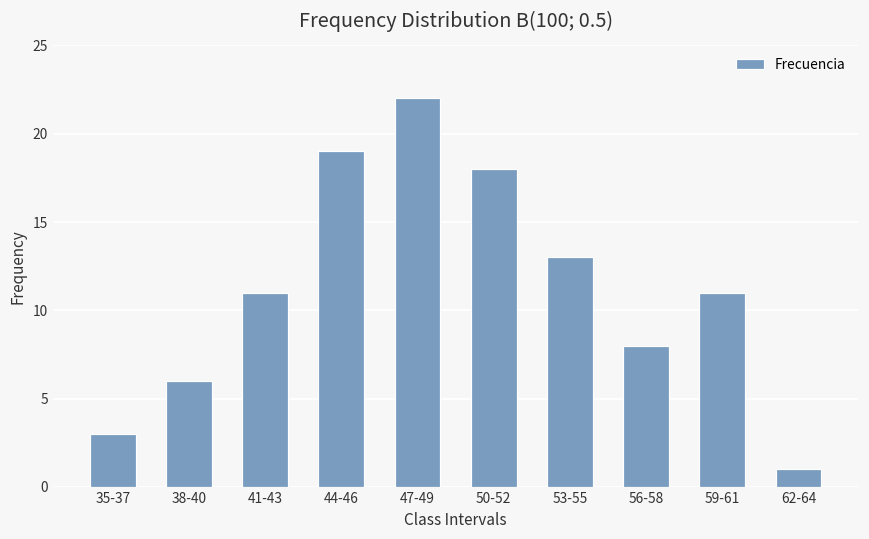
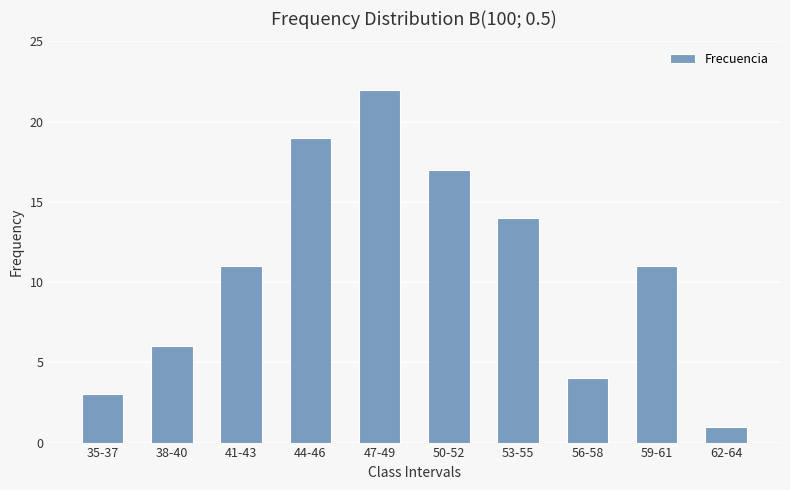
50-52: 18 -> 17
53-55: 13 -> 14
56-58: 8 -> 4
